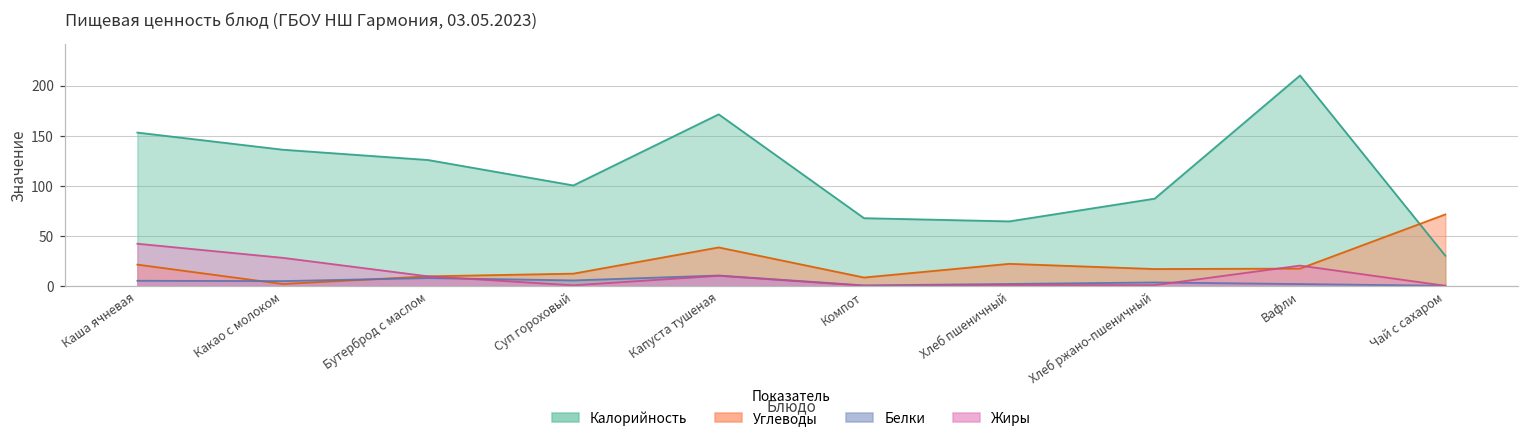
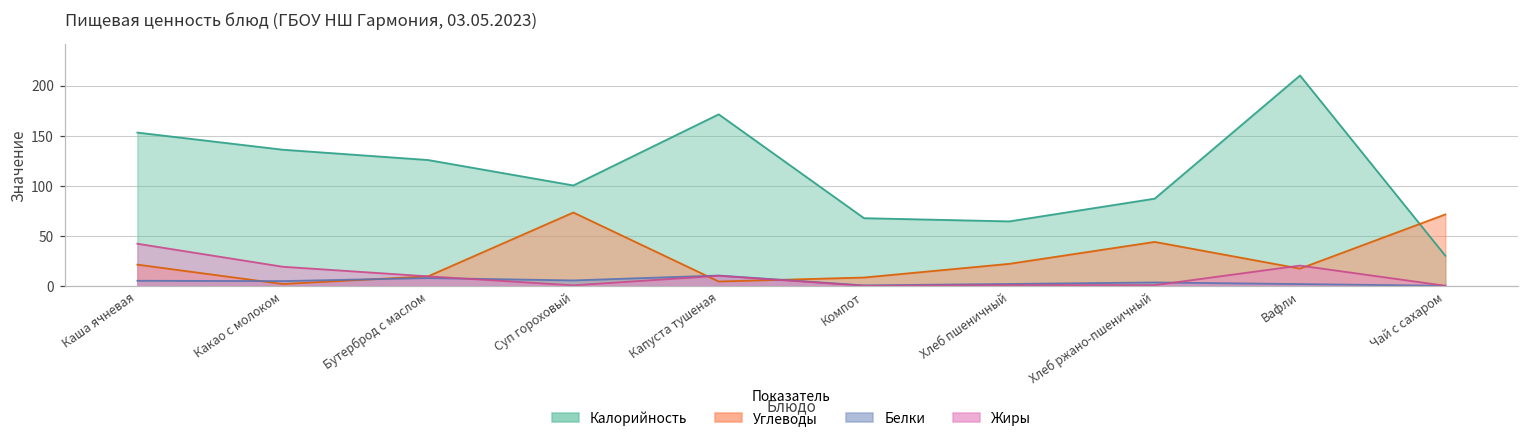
Жиры, Какао с молоком: 30 -> 20
Углеводы, Суп гороховый: 10 -> 70
Углеводы, Капуста тушеная: 40 -> 0
Углеводы, Хлеб ржано-пшеничный: 20 -> 40
